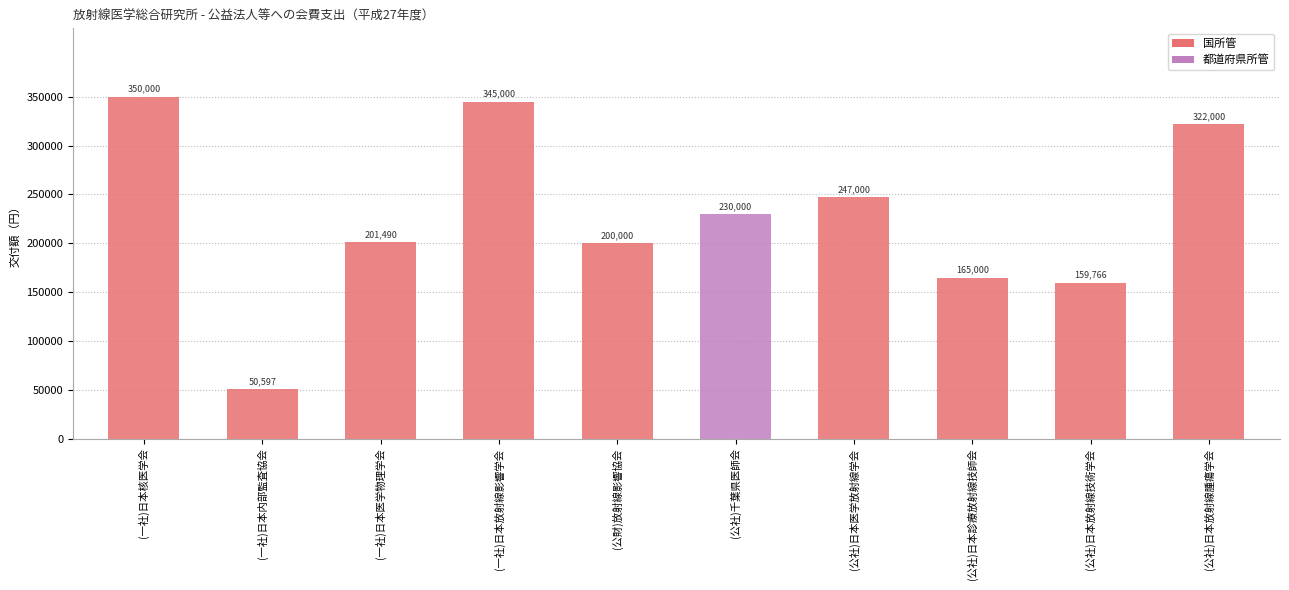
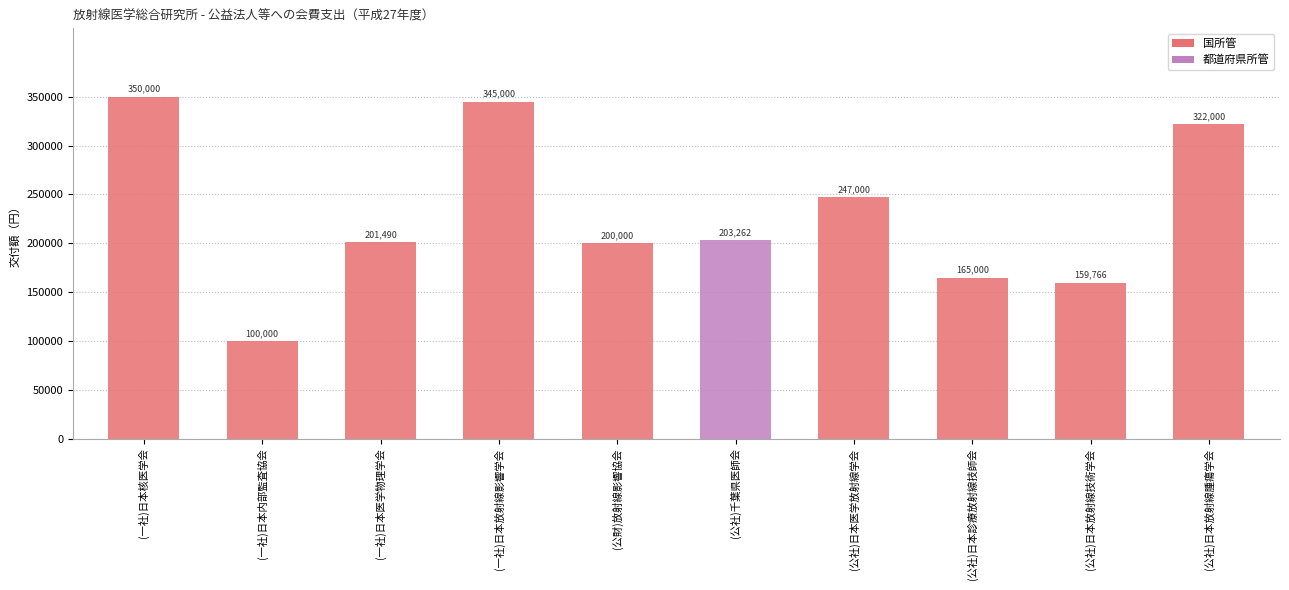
(一社)日本内部監査協会: 50,597 -> 100,000
(公社)千葉県医師会: 230,000 -> 203,262
